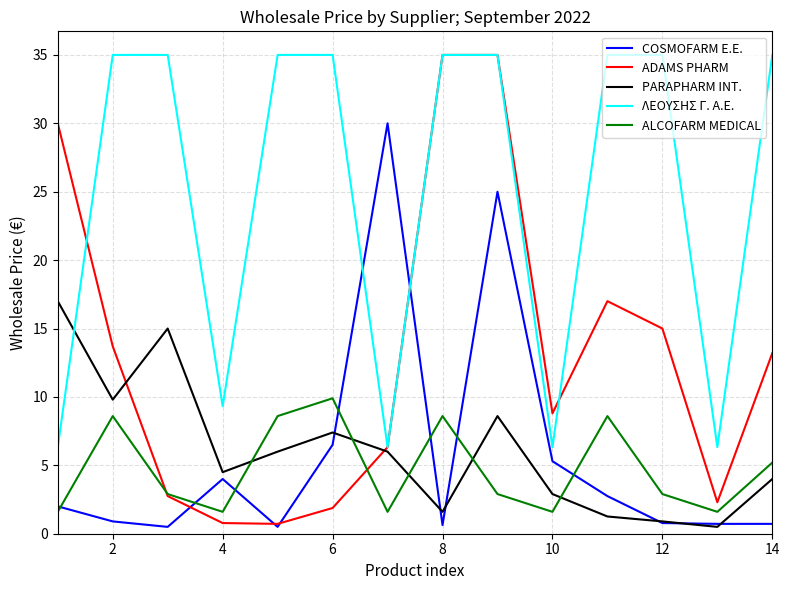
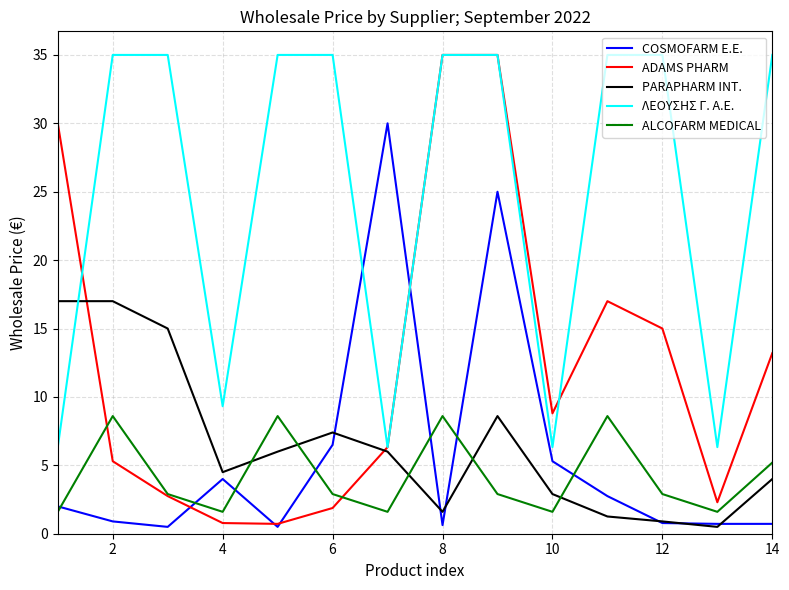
ADAMS PHARM, 2: 13.7 -> 5.3
PARAPHARM INT., 2: 9.8 -> 17.0
ALCOFARM MEDICAL, 6: 9.9 -> 2.9
